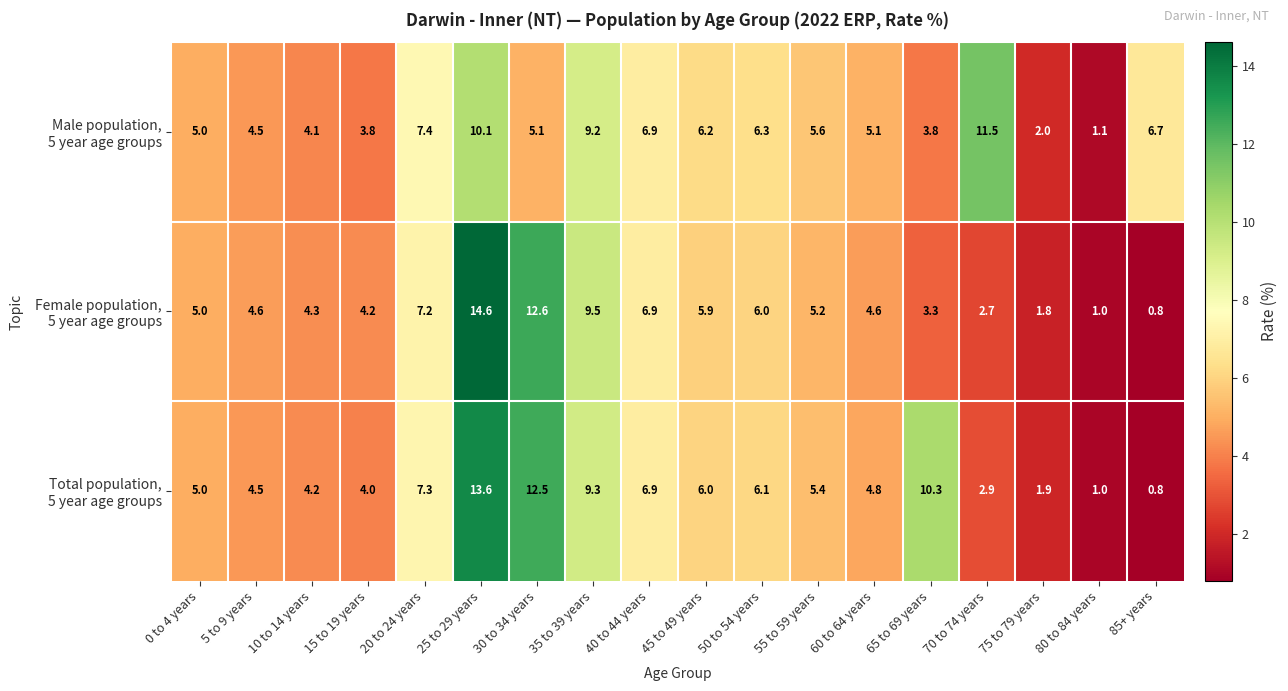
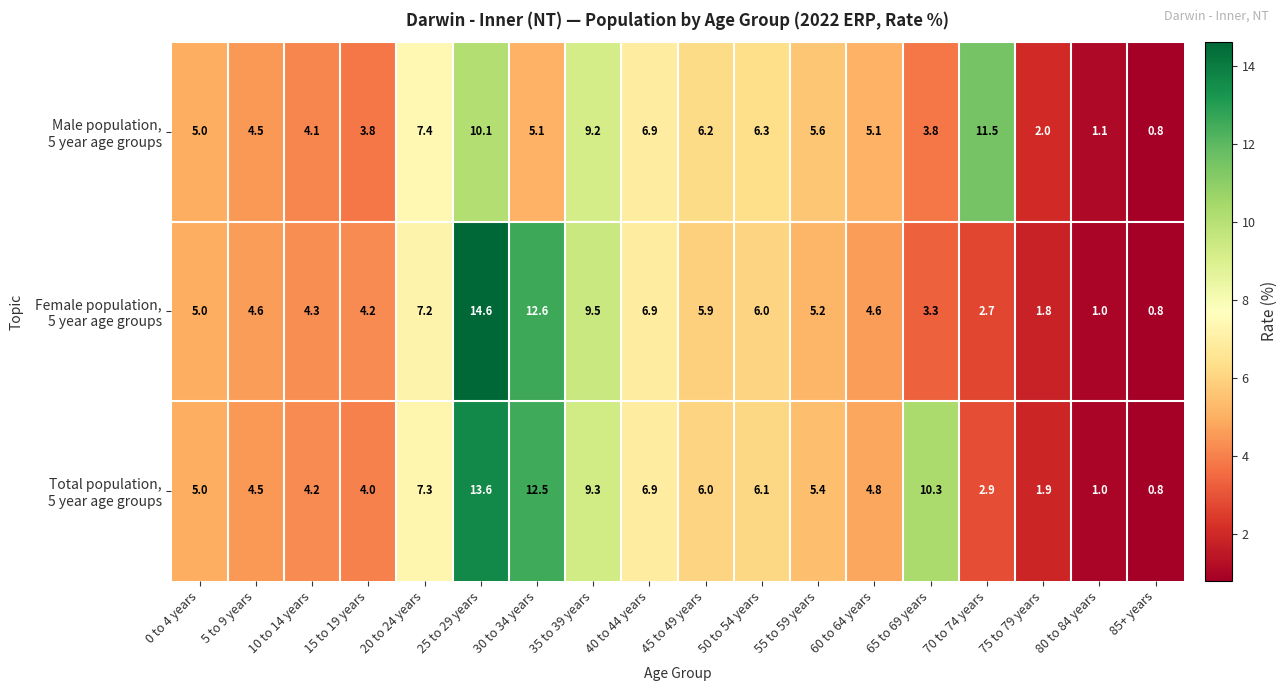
Male population, 5 year age groups, 85+ years: 6.7 -> 0.8
